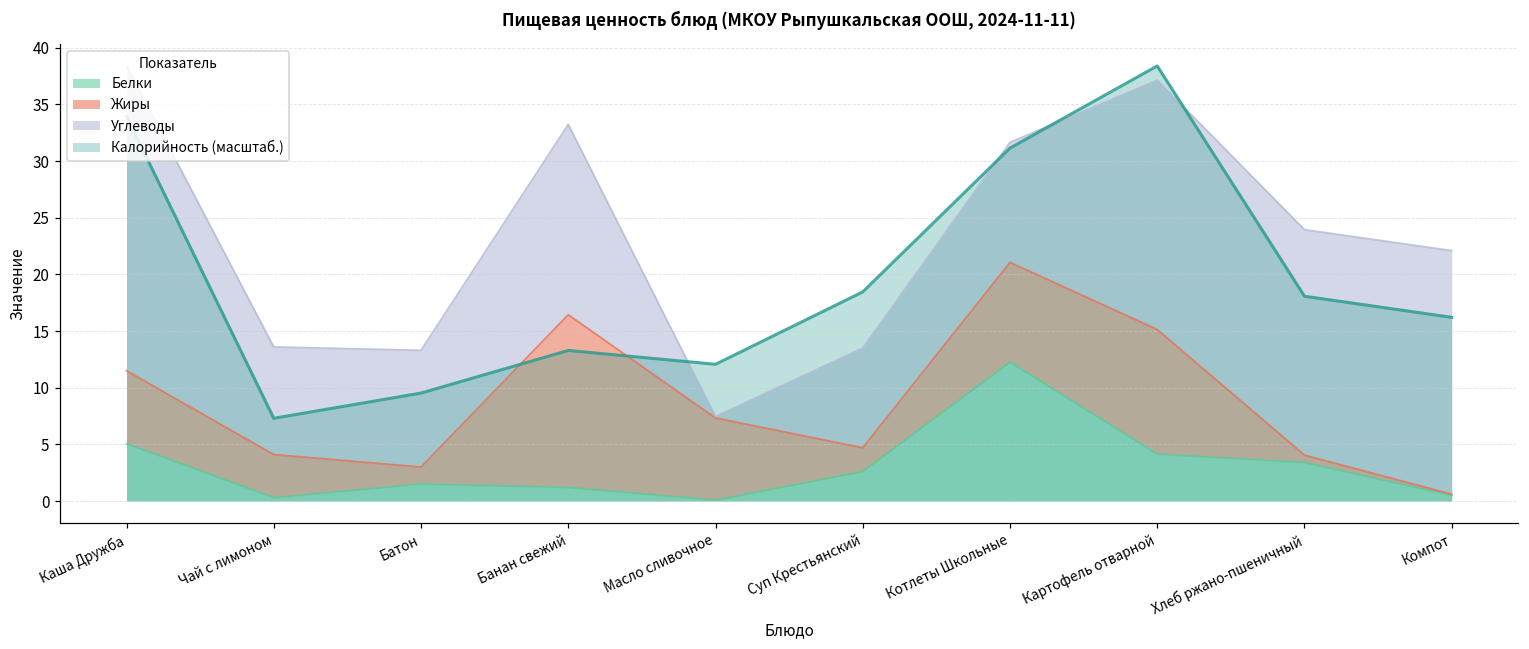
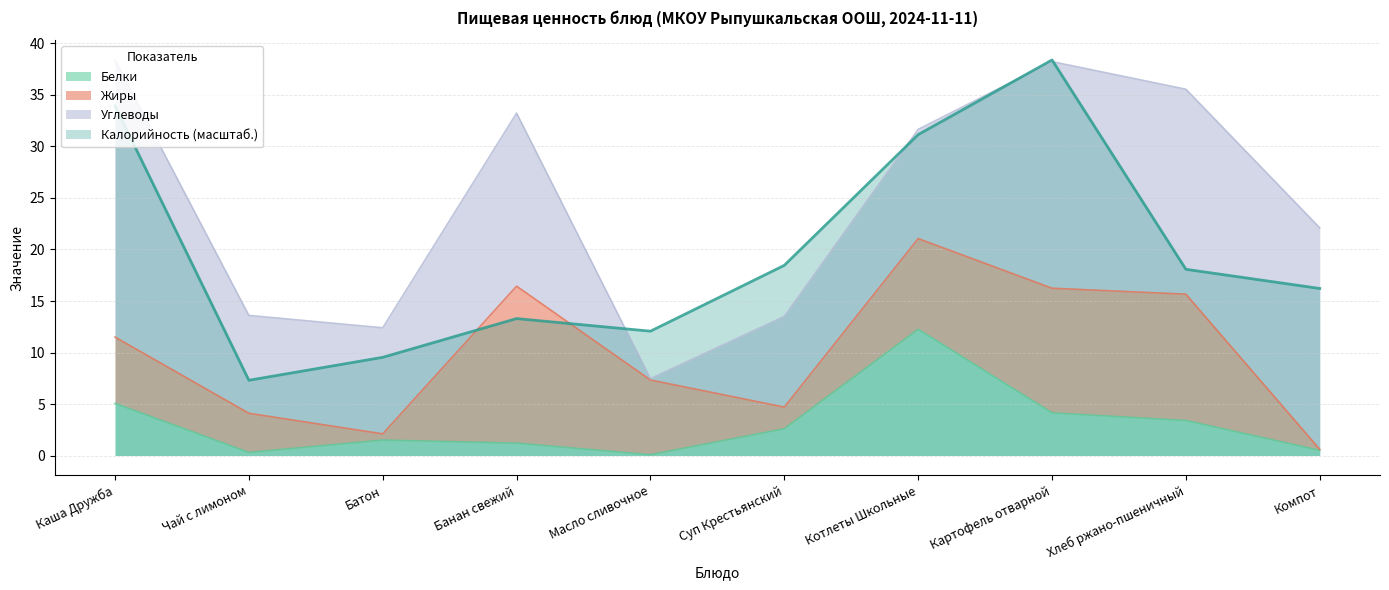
Жиры, Батон: 1.5 -> 0.6
Жиры, Картофель отварной: 11.0 -> 12.1
Жиры, Хлеб ржано-пшеничный: 0.6 -> 12.3
